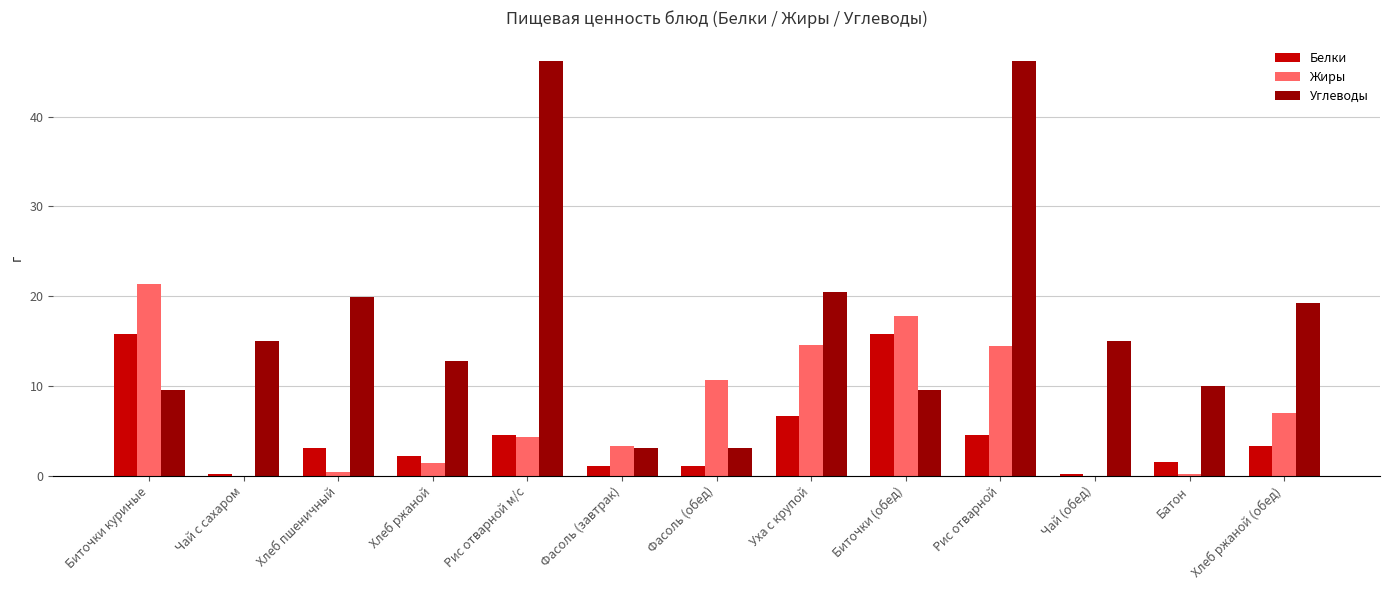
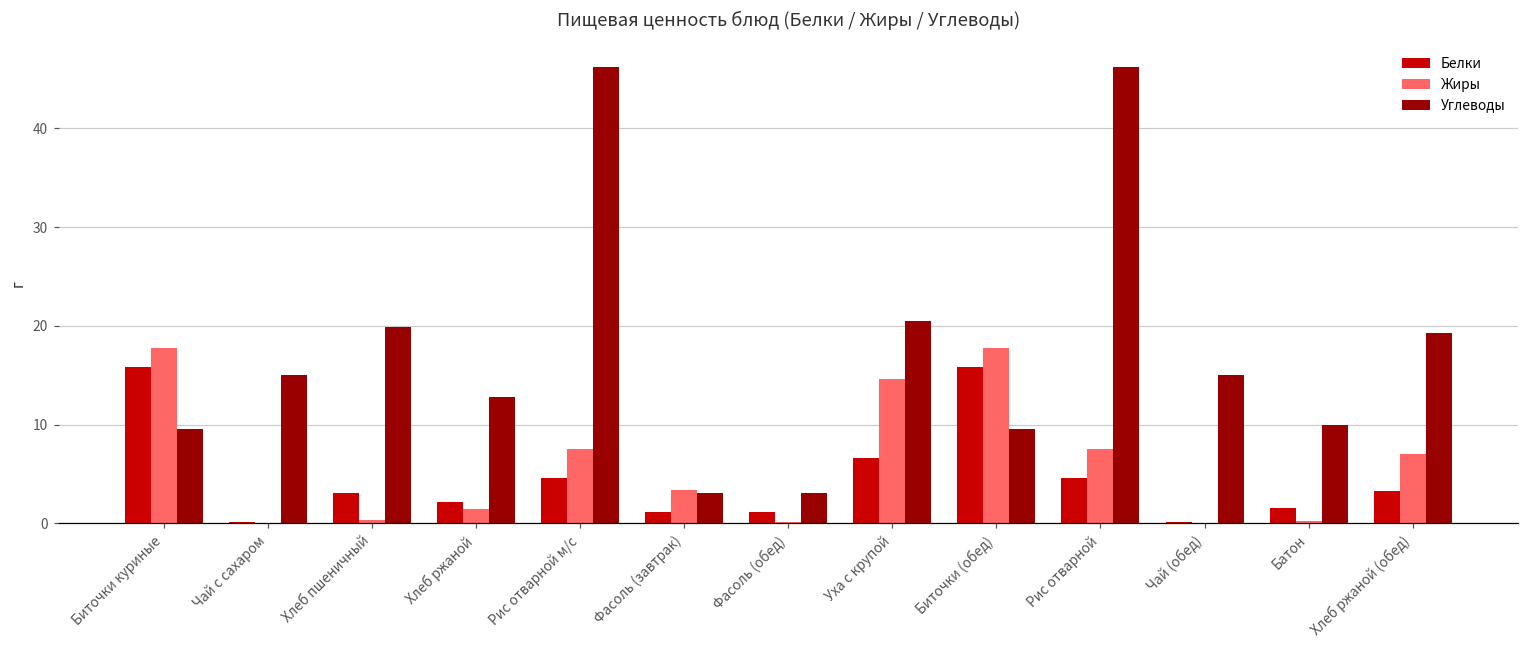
Жиры, Биточки куриные: 21 -> 18
Жиры, Рис отварной м/с: 4 -> 8
Жиры, Фасоль (обед): 11 -> 0
Жиры, Рис отварной: 15 -> 8
